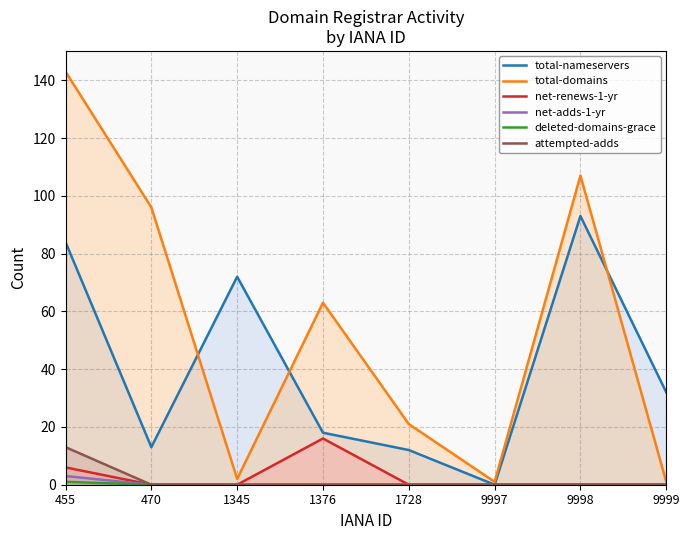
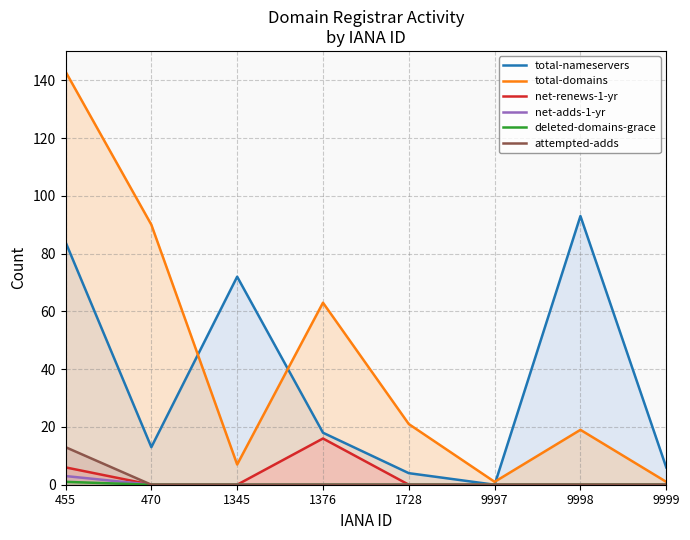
total-domains, 470: 96 -> 90
total-domains, 1345: 2 -> 7
total-nameservers, 1728: 12 -> 4
total-domains, 9998: 107 -> 19
total-nameservers, 9999: 32 -> 6
